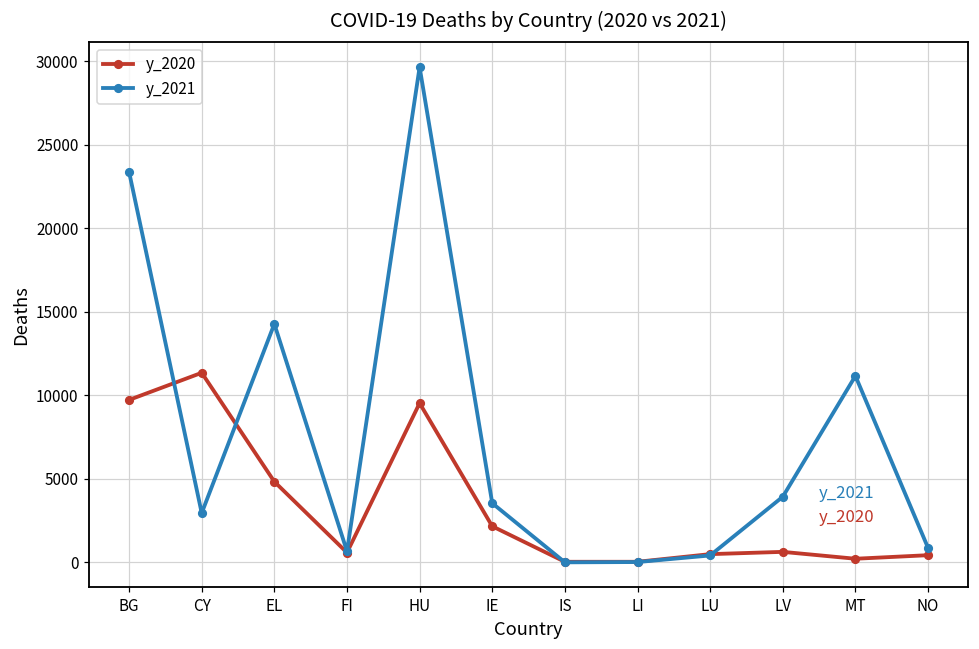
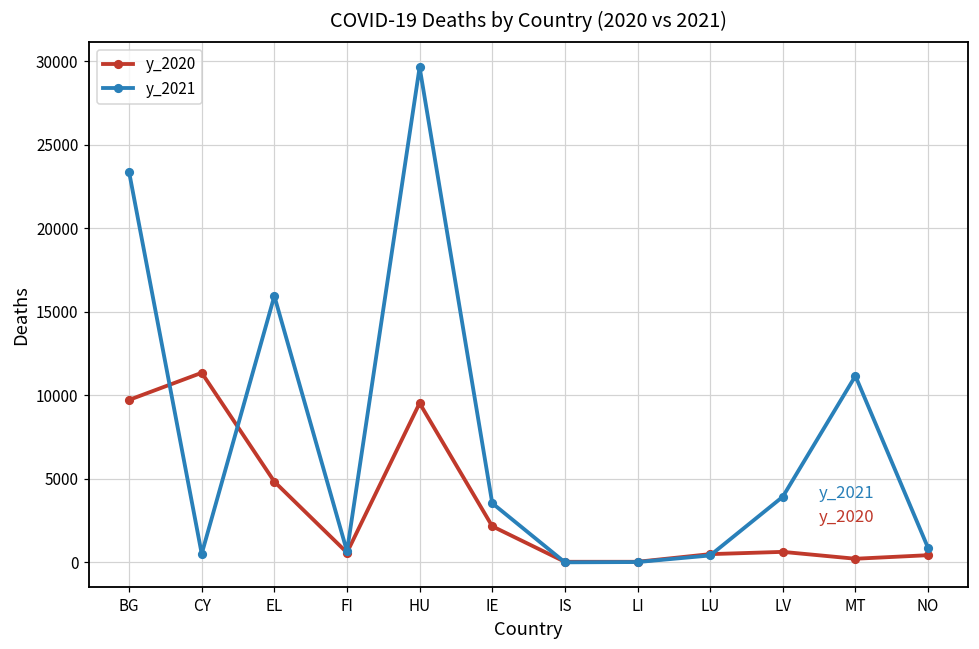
y_2021, CY: 3000 -> 500
y_2021, EL: 14300 -> 16000
